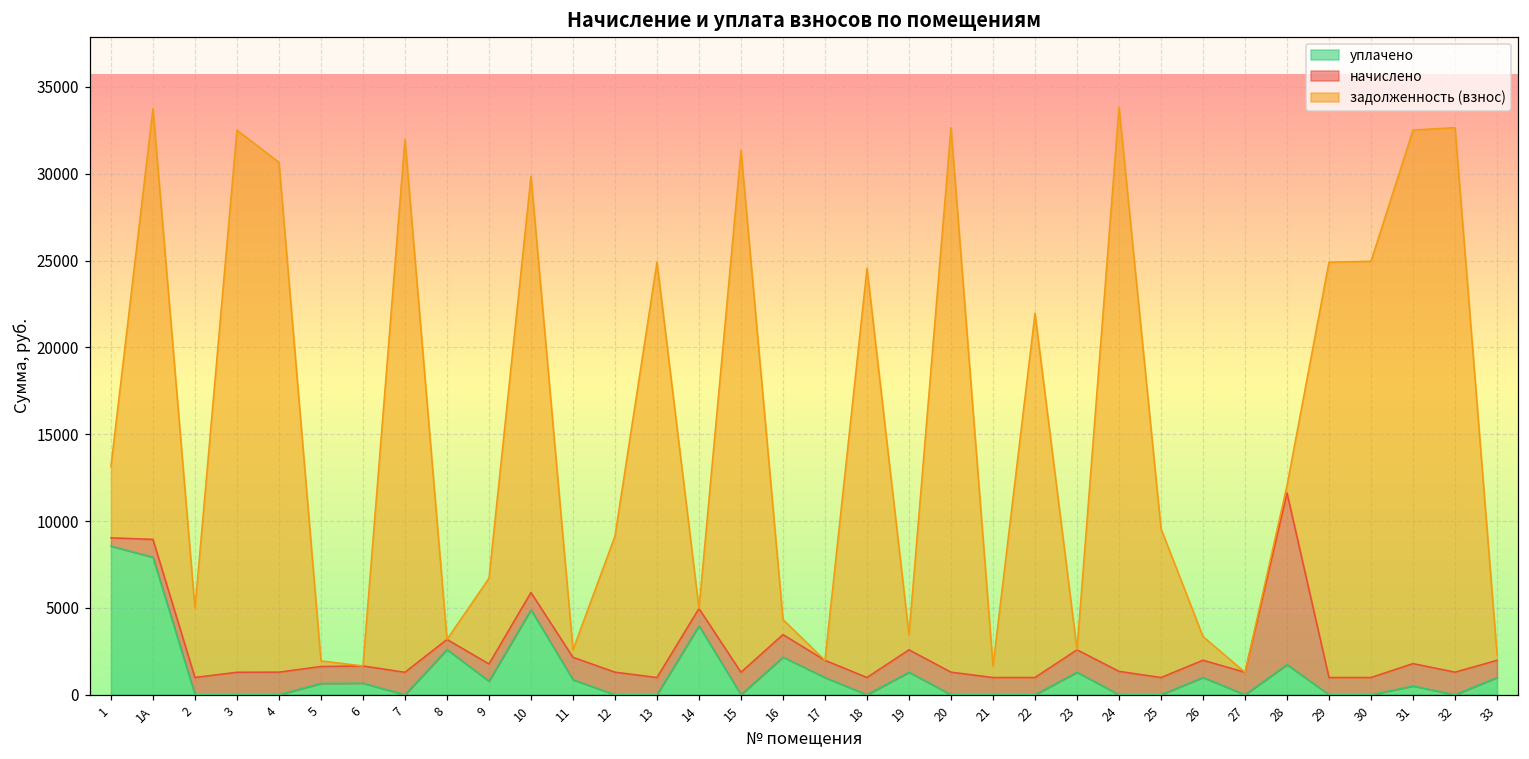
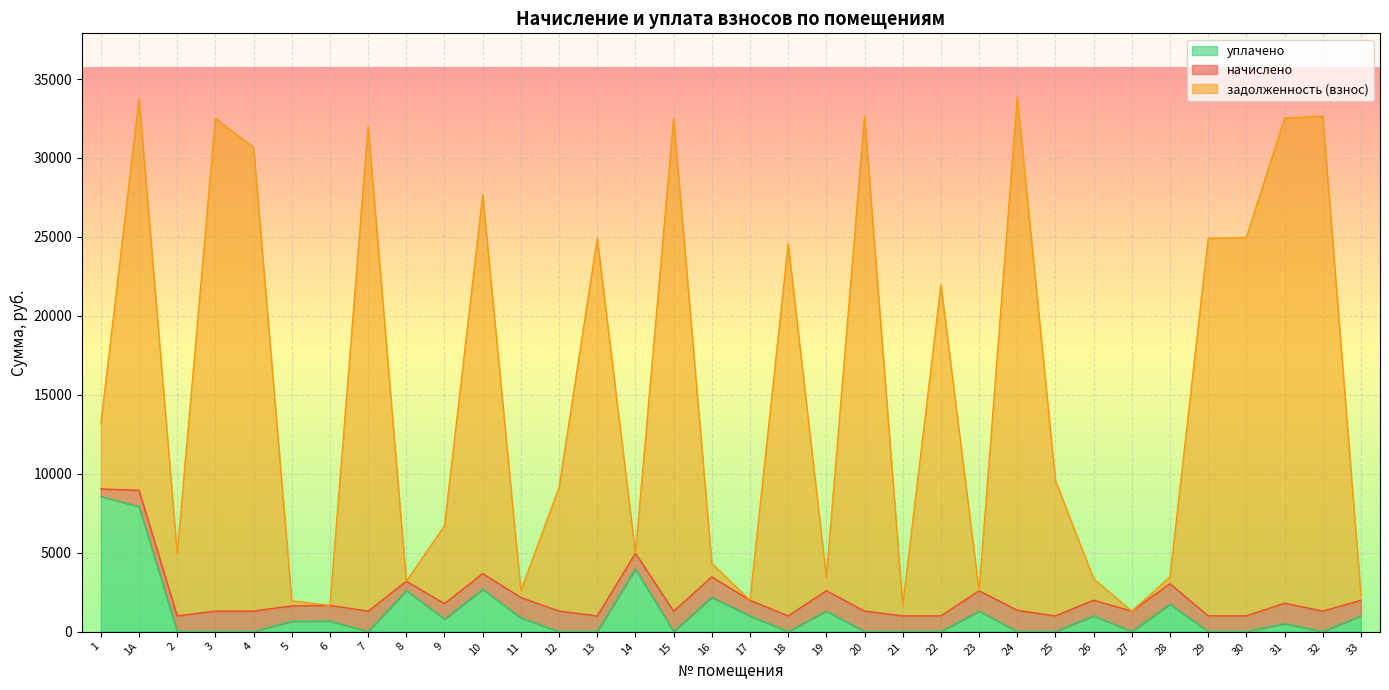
уплачено, 10: 4900 -> 2700
задолженность (взнос), 15: 30100 -> 31200
начислено, 28: 9900 -> 1300
